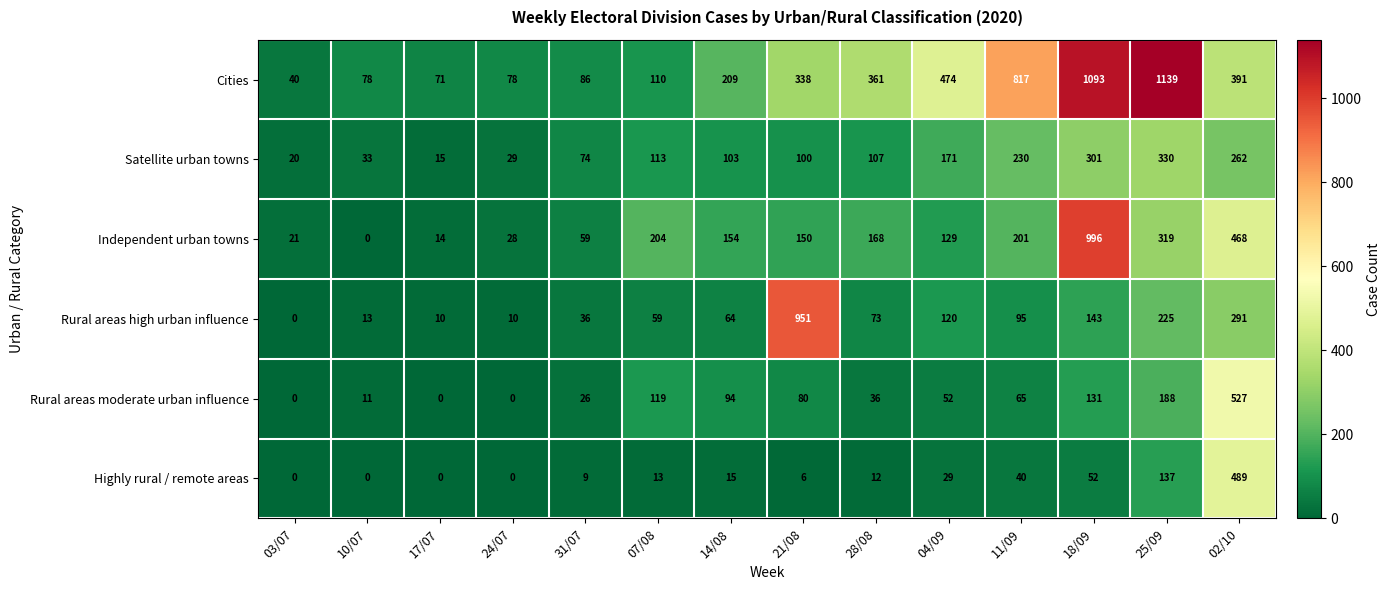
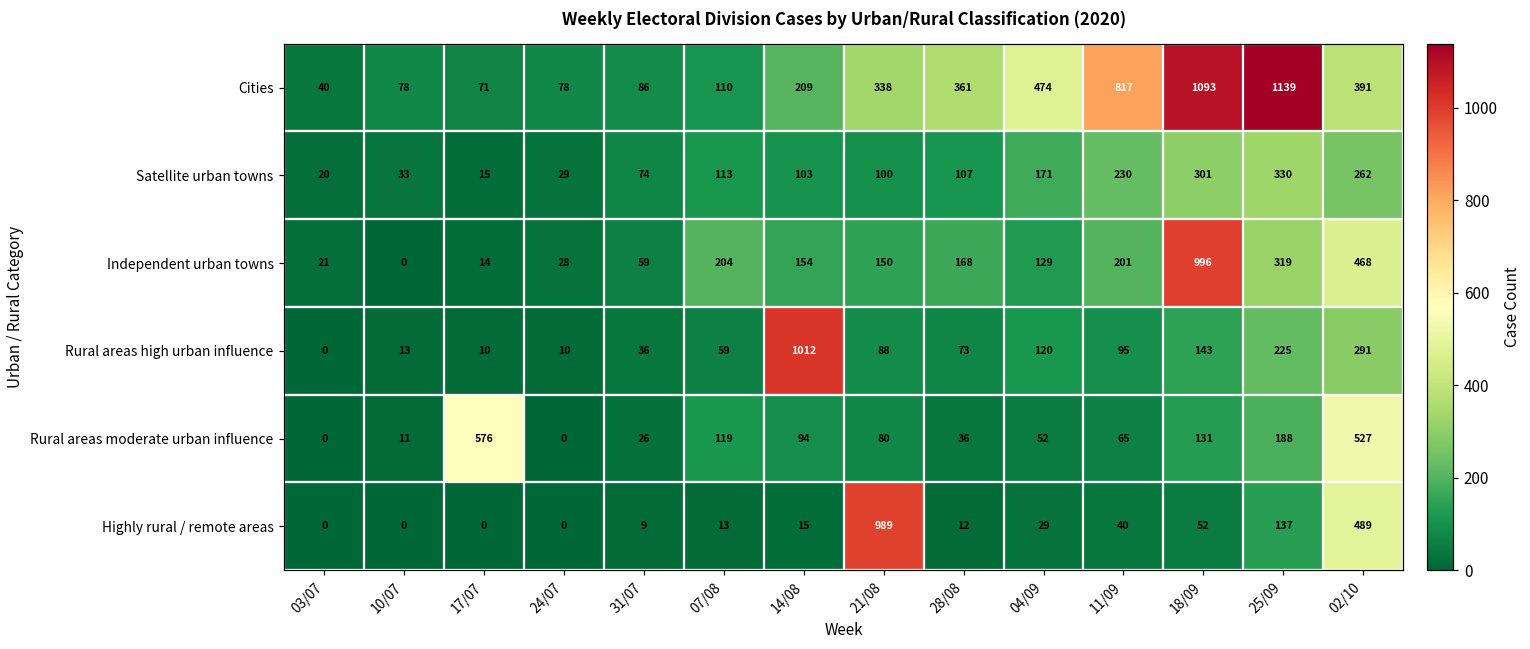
Rural areas high urban influence, 14/08: 64 -> 1012
Rural areas high urban influence, 21/08: 951 -> 88
Rural areas moderate urban influence, 17/07: 0 -> 576
Highly rural / remote areas, 21/08: 6 -> 989
